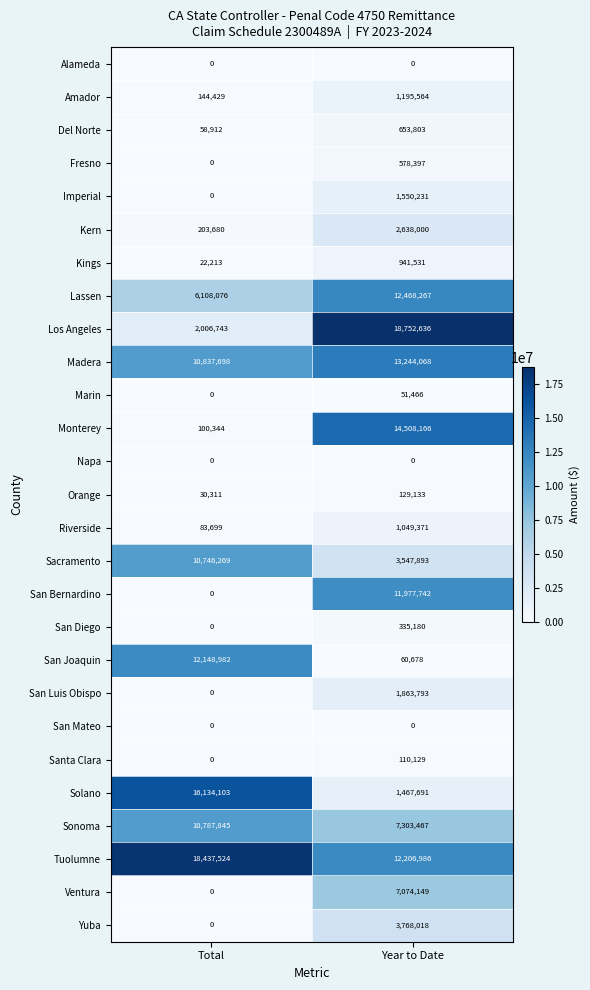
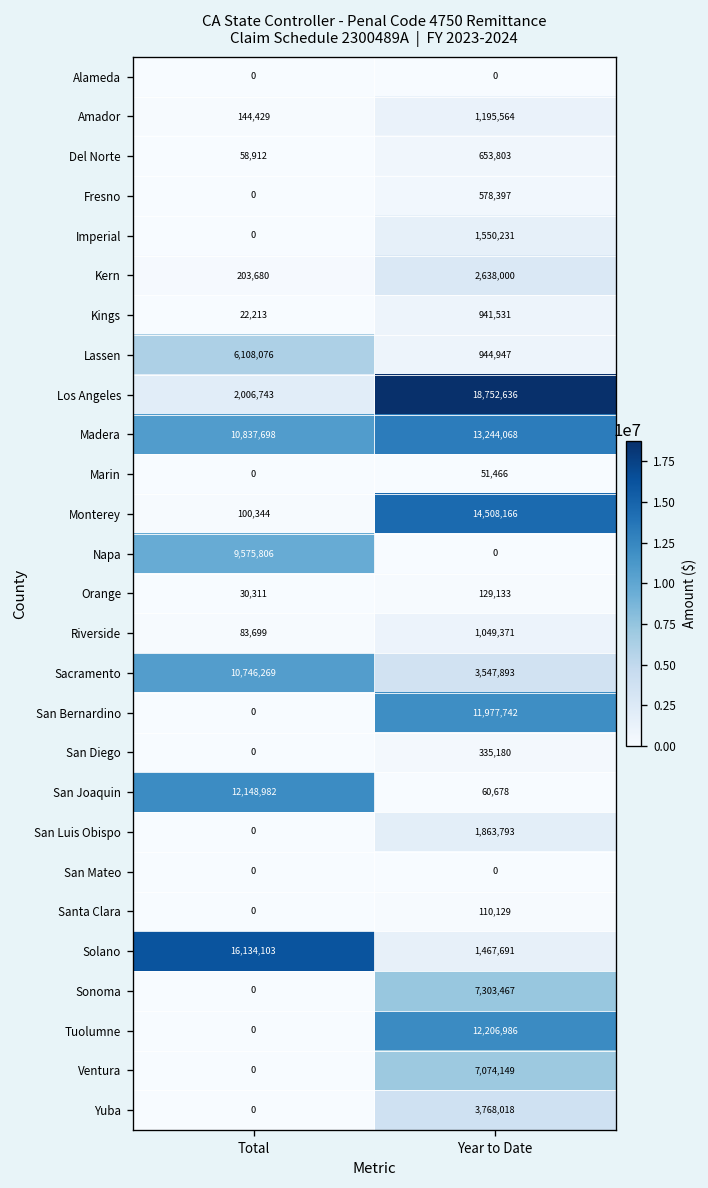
Lassen, Year to Date: 12,468,267 -> 944,947
Napa, Total: 0 -> 9,575,806
Sonoma, Total: 10,787,845 -> 0
Tuolumne, Total: 18,437,524 -> 0
